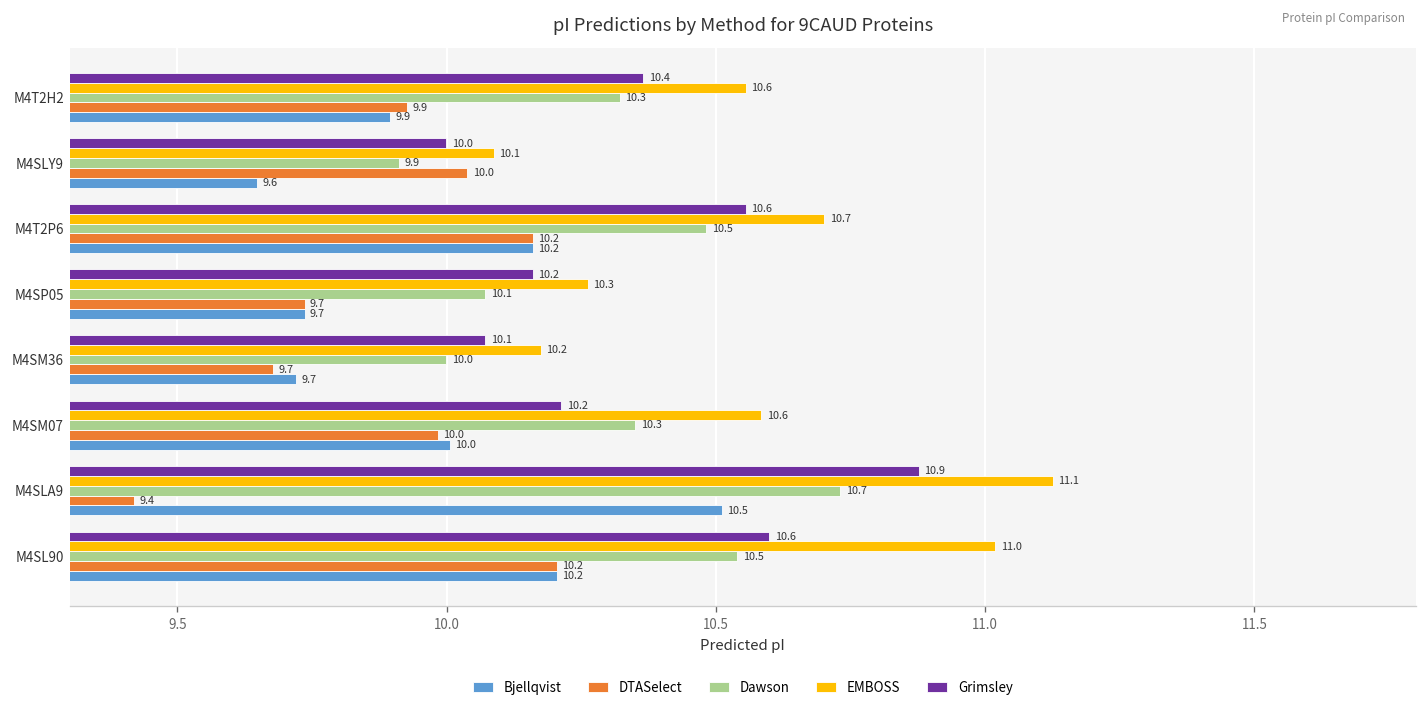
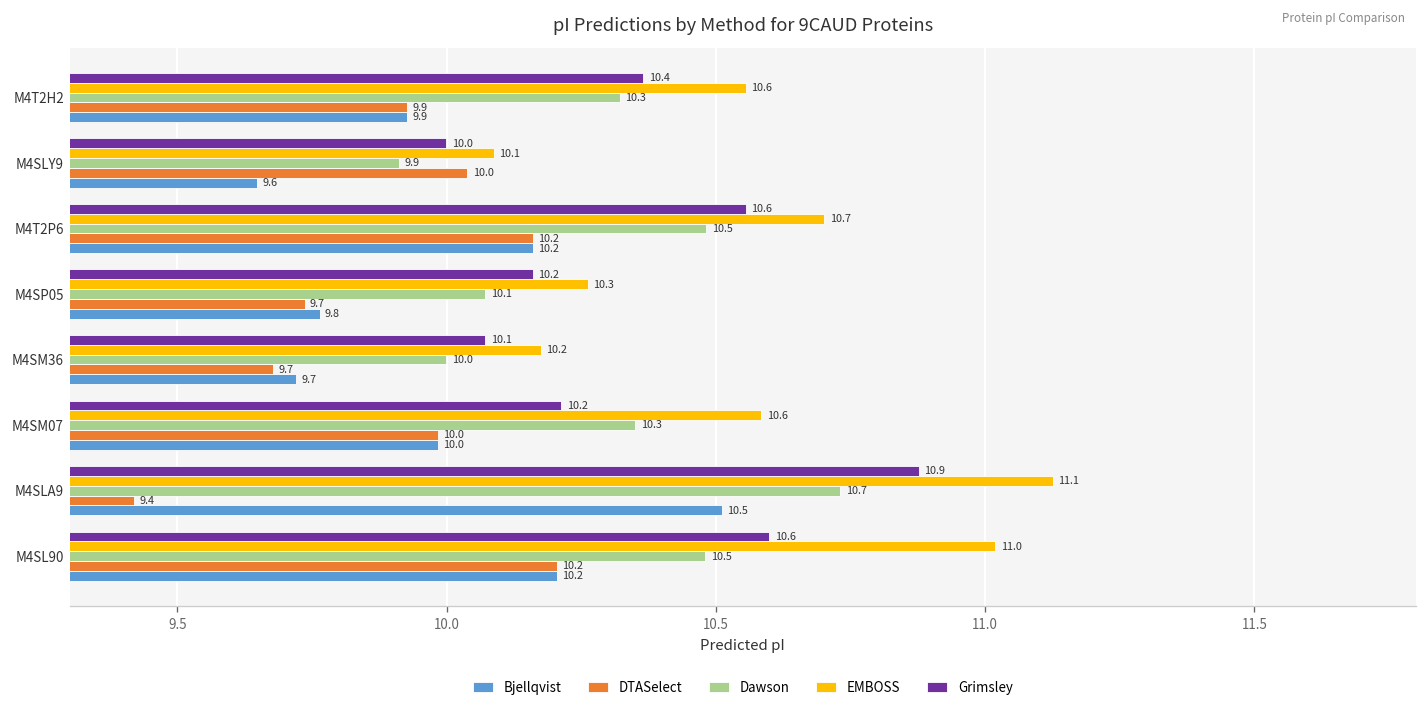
Bjellqvist, M4T2H2: 9.90 -> 9.93
Bjellqvist, M4SP05: 9.7 -> 9.8
Bjellqvist, M4SM07: 10.01 -> 9.98
Dawson, M4SL90: 10.54 -> 10.48
